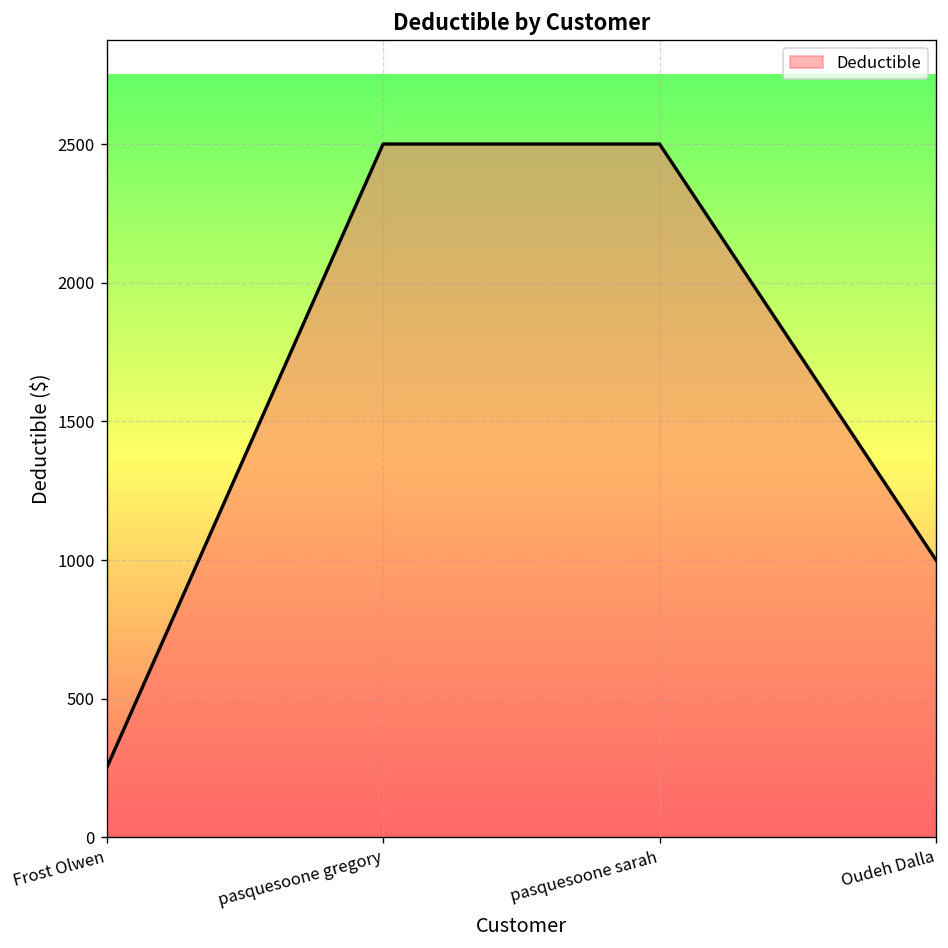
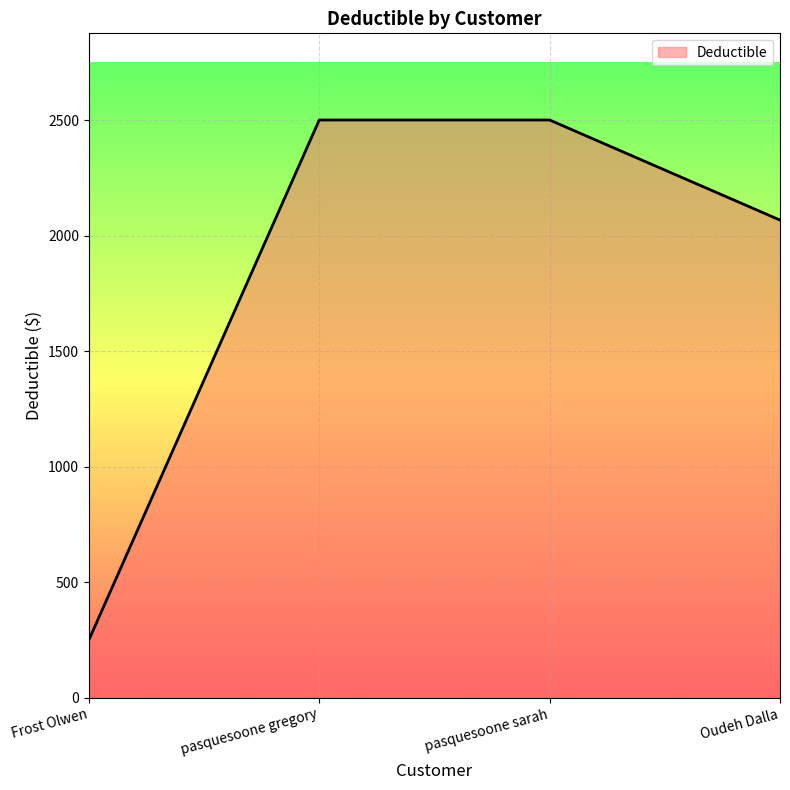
Oudeh Dalla: 1000 -> 2070
